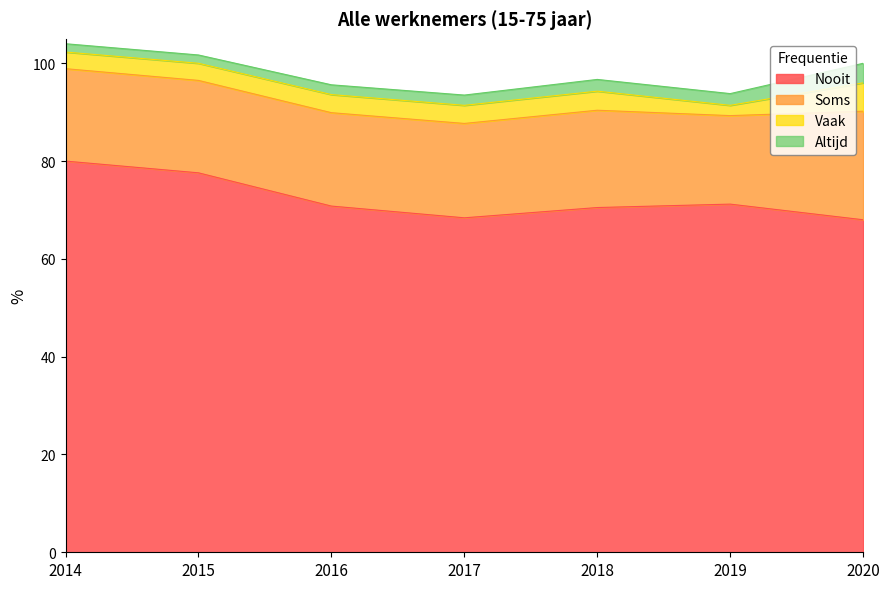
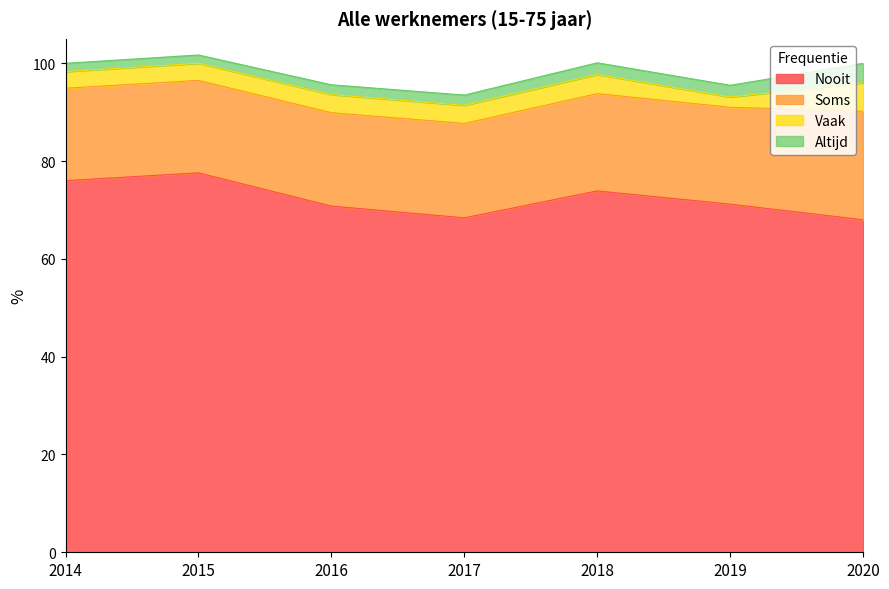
Nooit, 2014: 80 -> 76
Nooit, 2018: 71 -> 74
Soms, 2019: 18 -> 20
